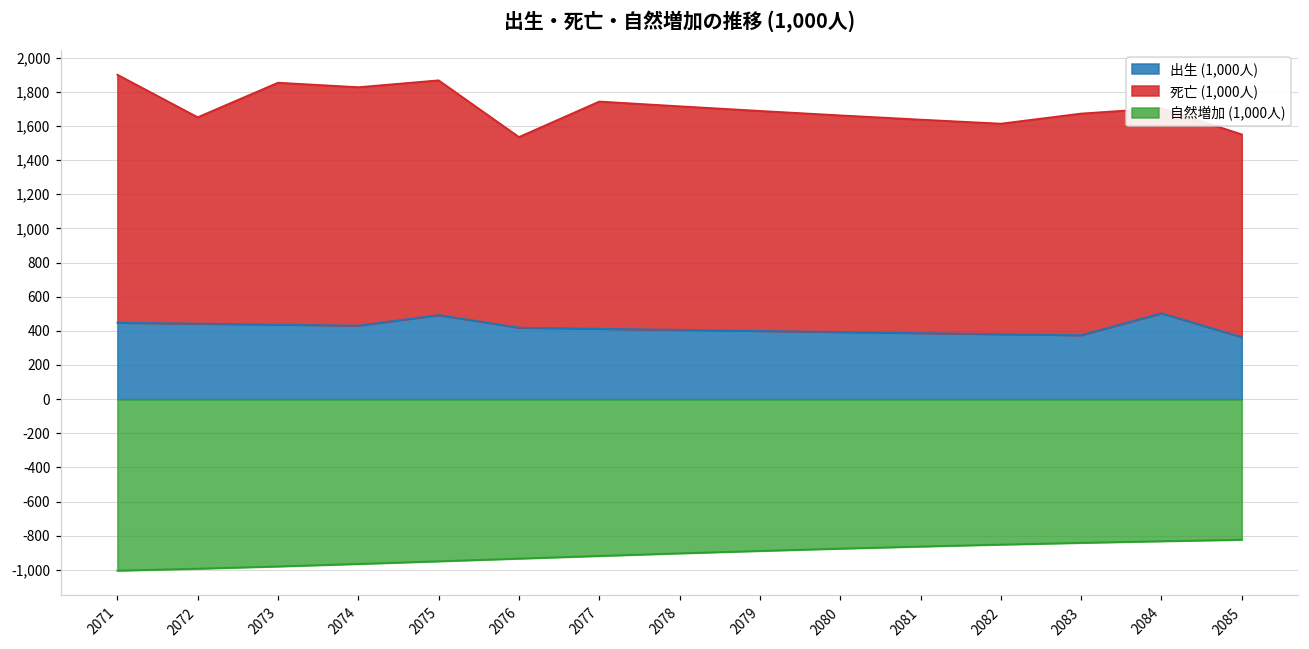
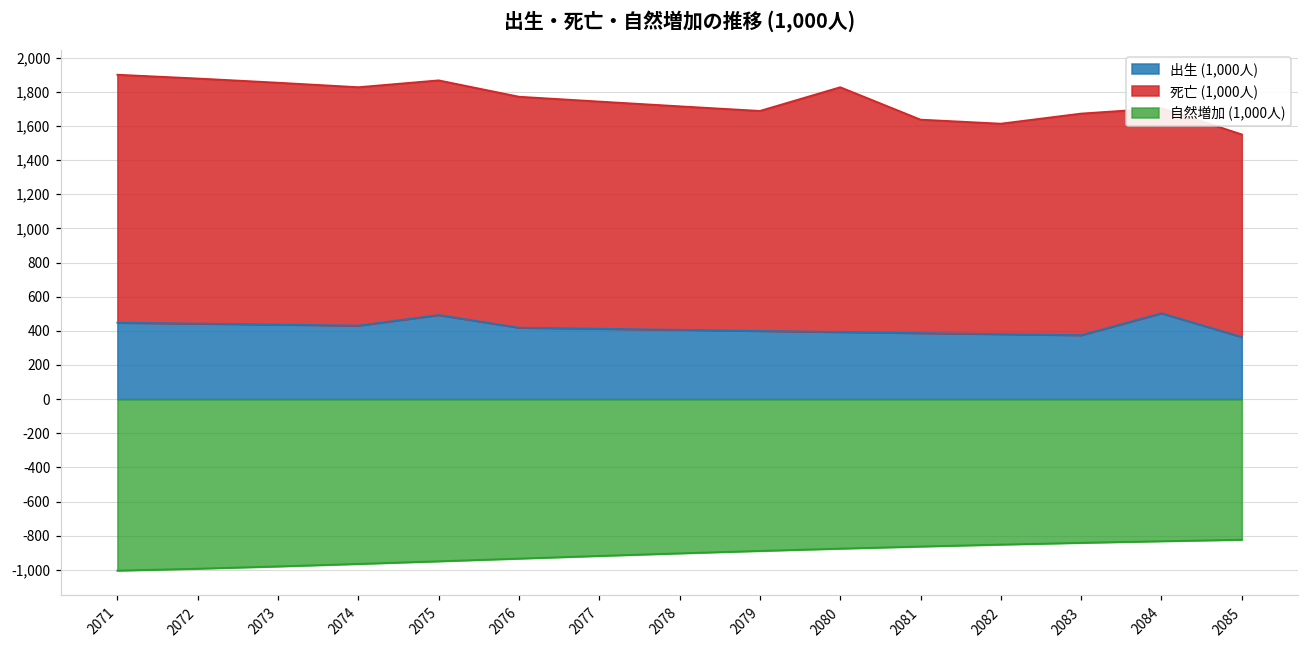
死亡 (1,000人), 2072: 1,210 -> 1,440
死亡 (1,000人), 2076: 1,120 -> 1,350
死亡 (1,000人), 2080: 1,270 -> 1,430
